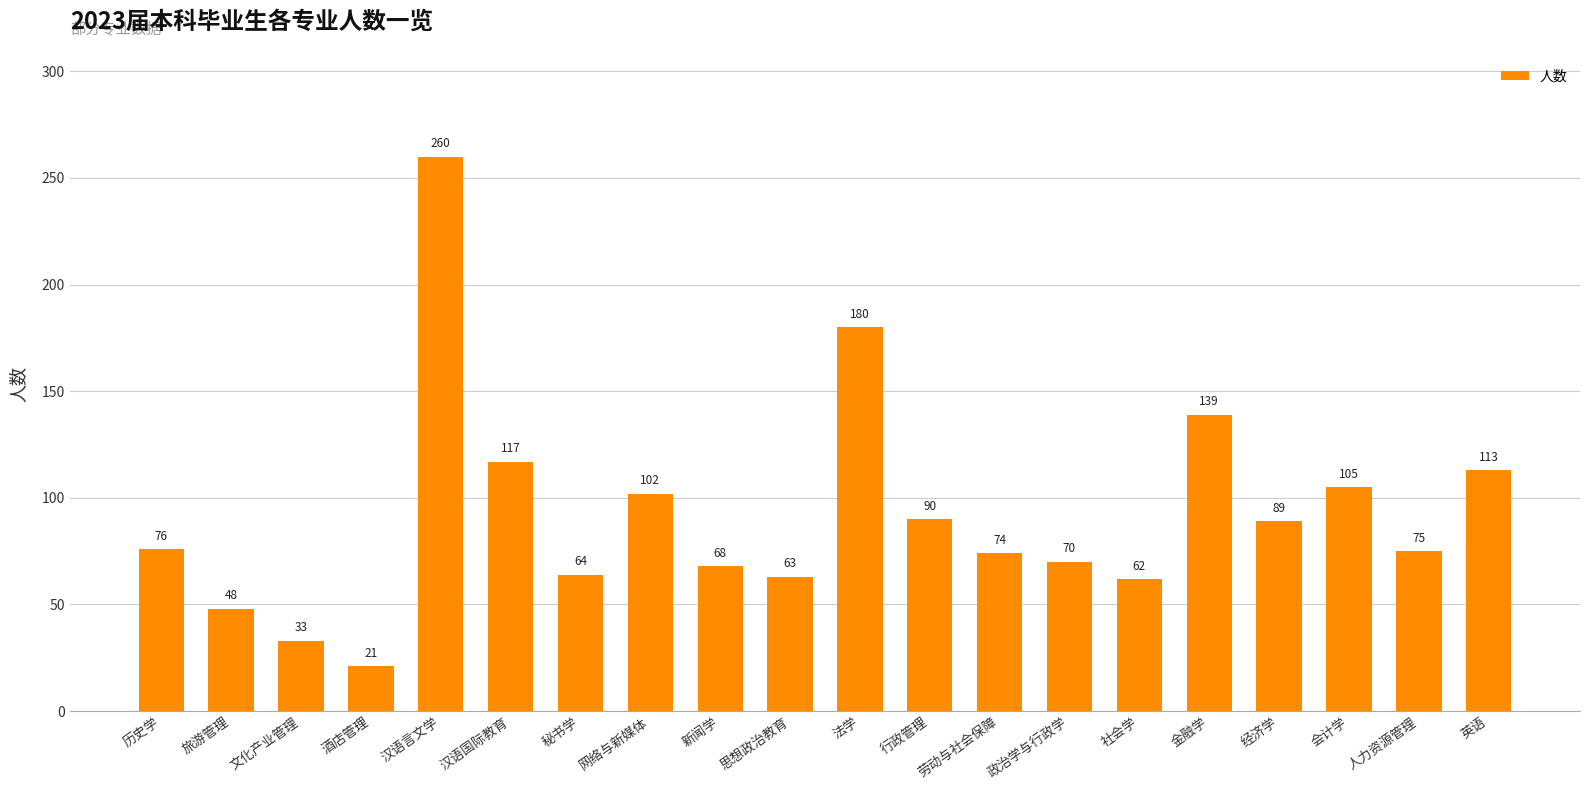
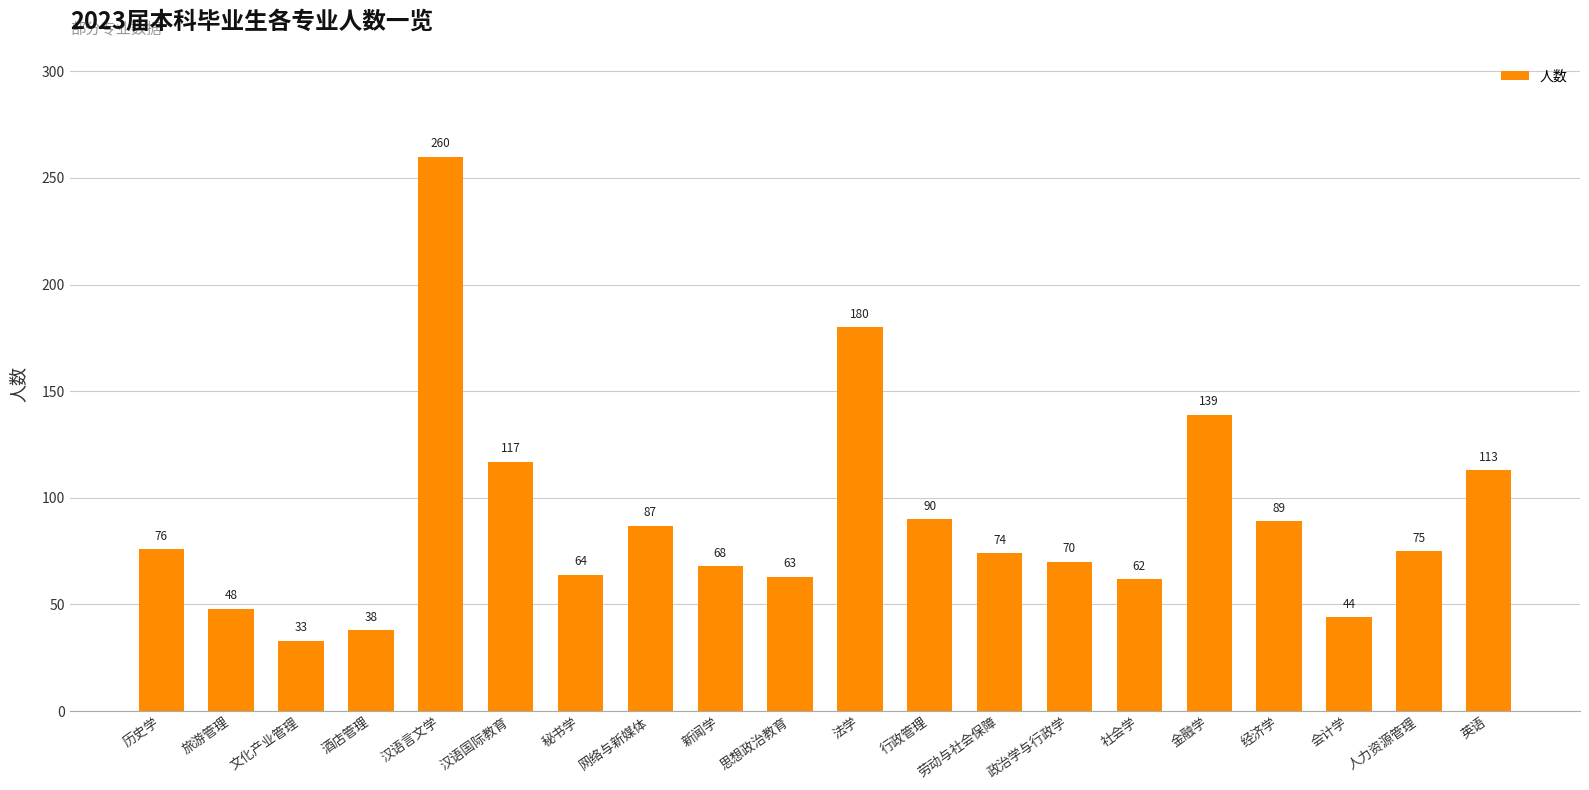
酒店管理: 21 -> 38
网络与新媒体: 102 -> 87
会计学: 105 -> 44
